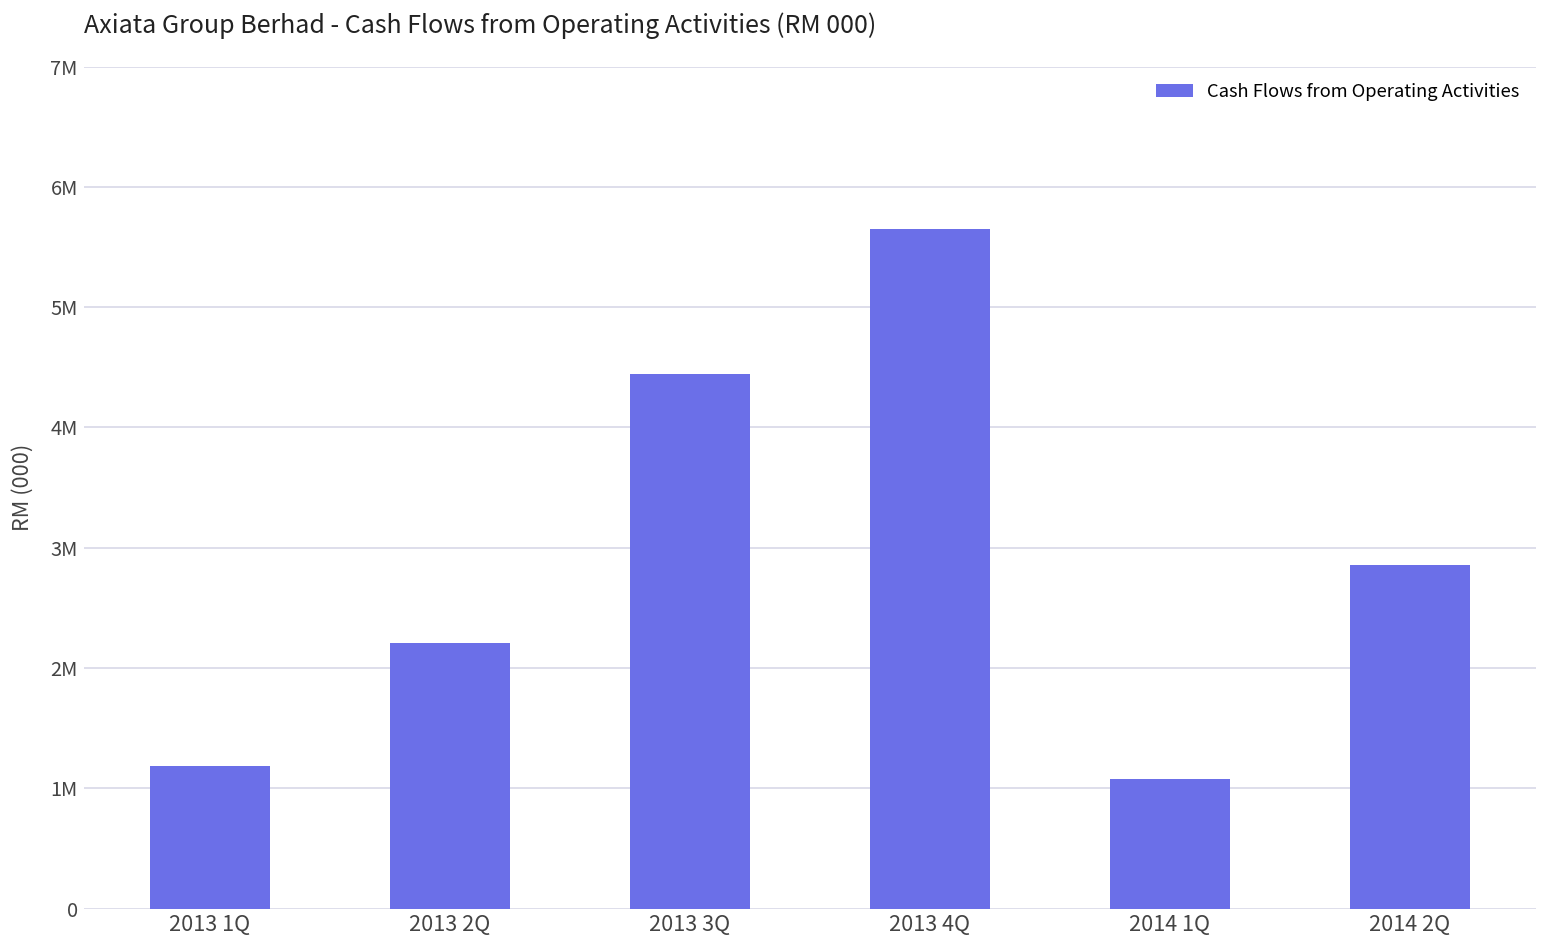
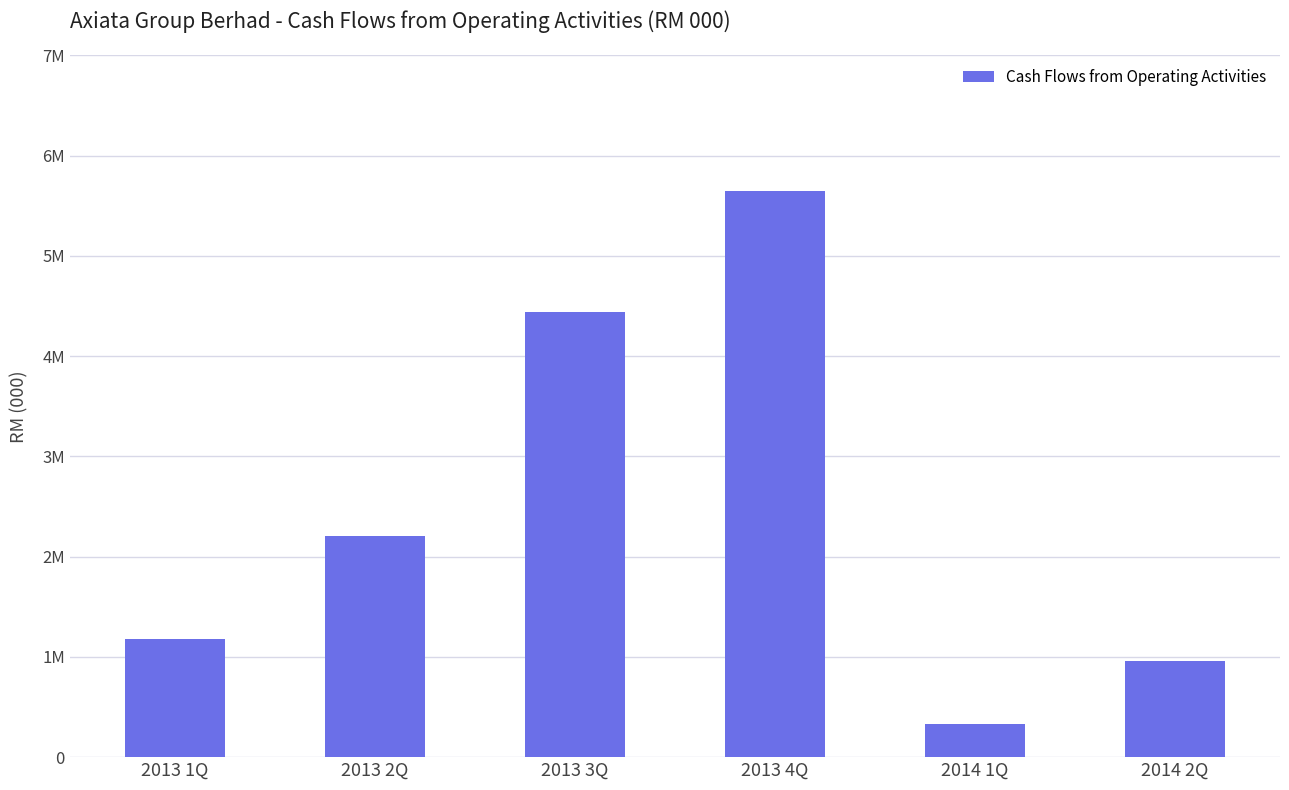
2014 1Q: 1080000 -> 330000
2014 2Q: 2860000 -> 950000
